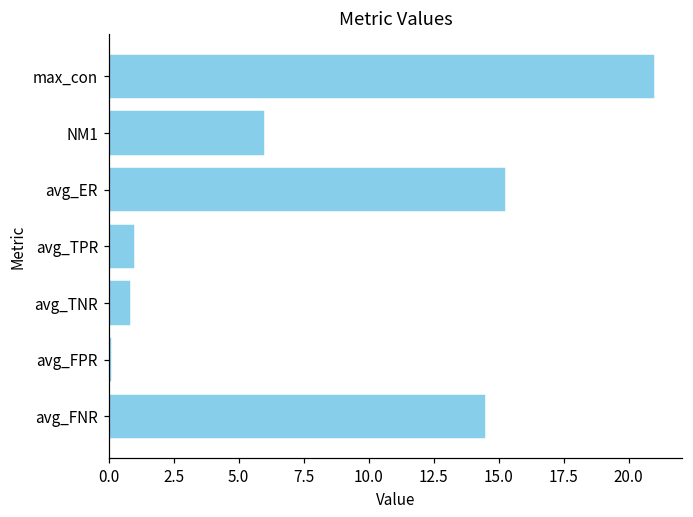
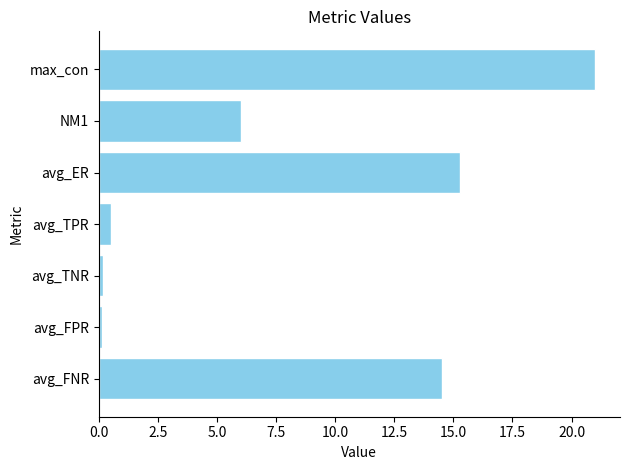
avg_TPR: 1.0 -> 0.5
avg_TNR: 0.9 -> 0.2
